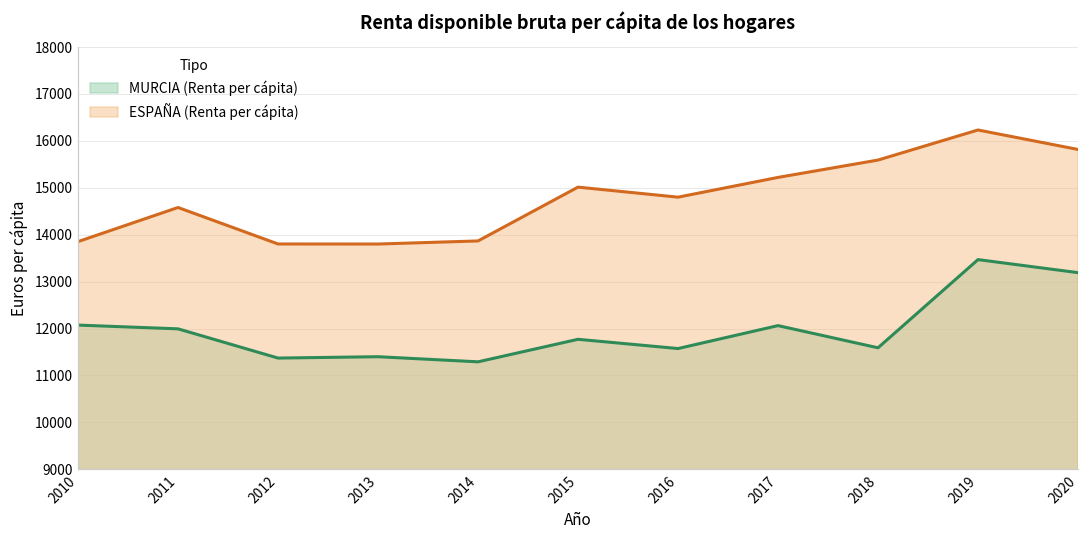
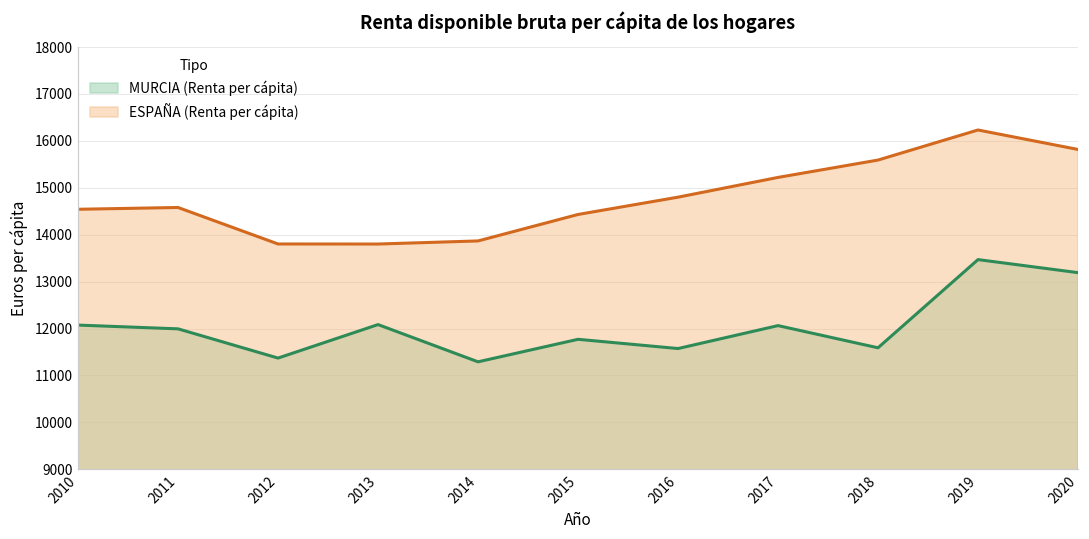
ESPAÑA (Renta per cápita), 2010: 13900 -> 14500
MURCIA (Renta per cápita), 2013: 11400 -> 12100
ESPAÑA (Renta per cápita), 2015: 15000 -> 14400
